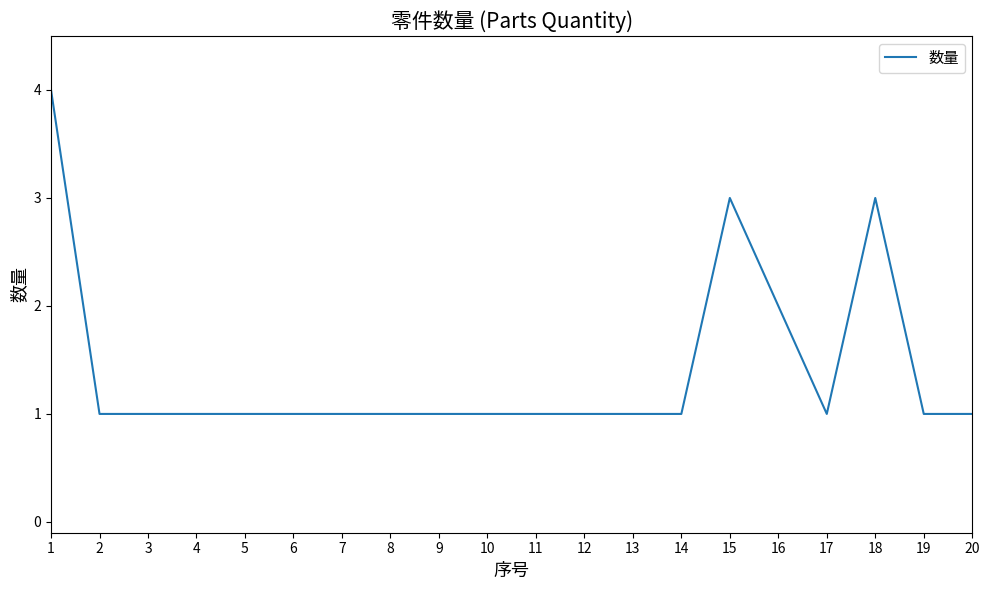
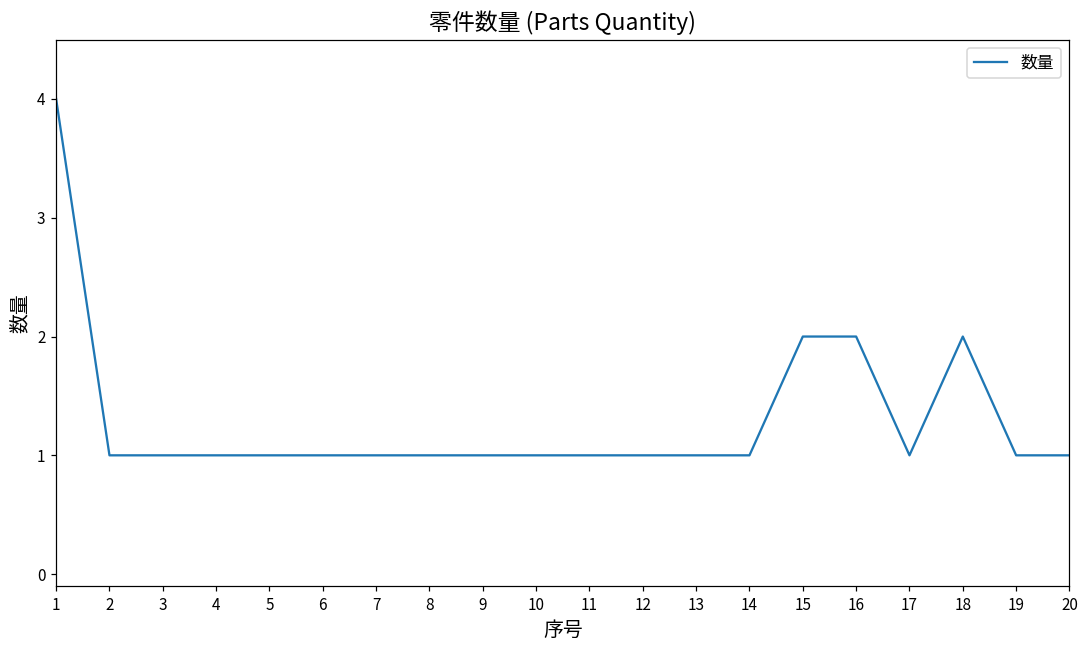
15: 3 -> 2
18: 3 -> 2
